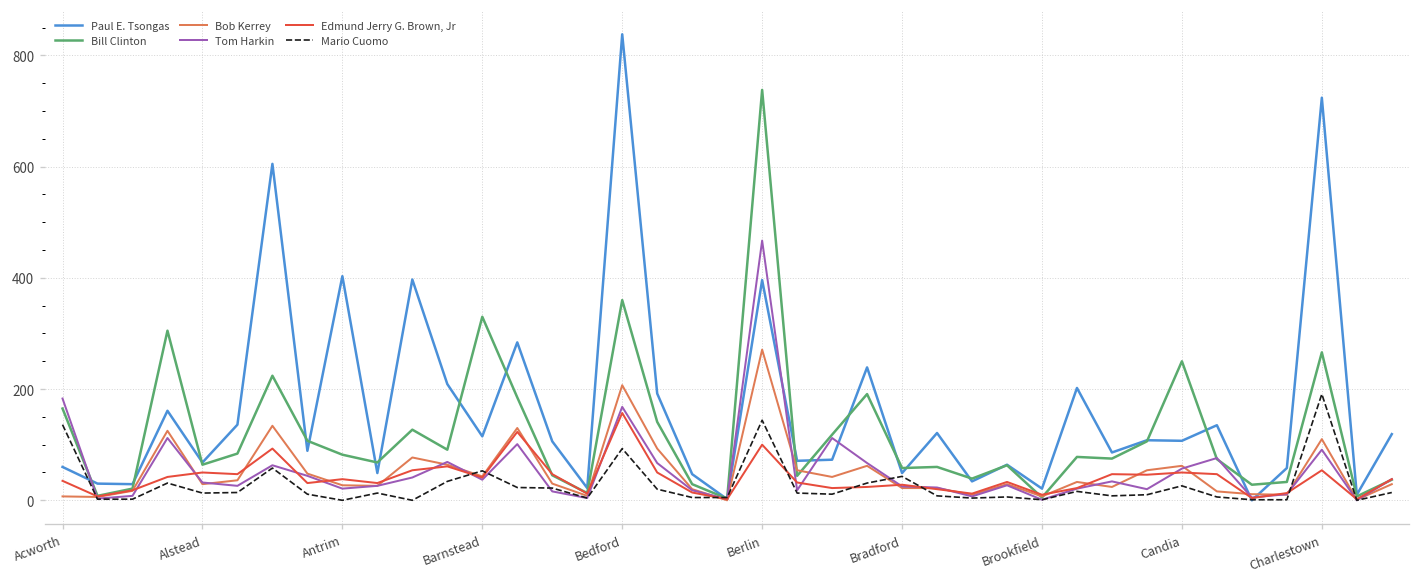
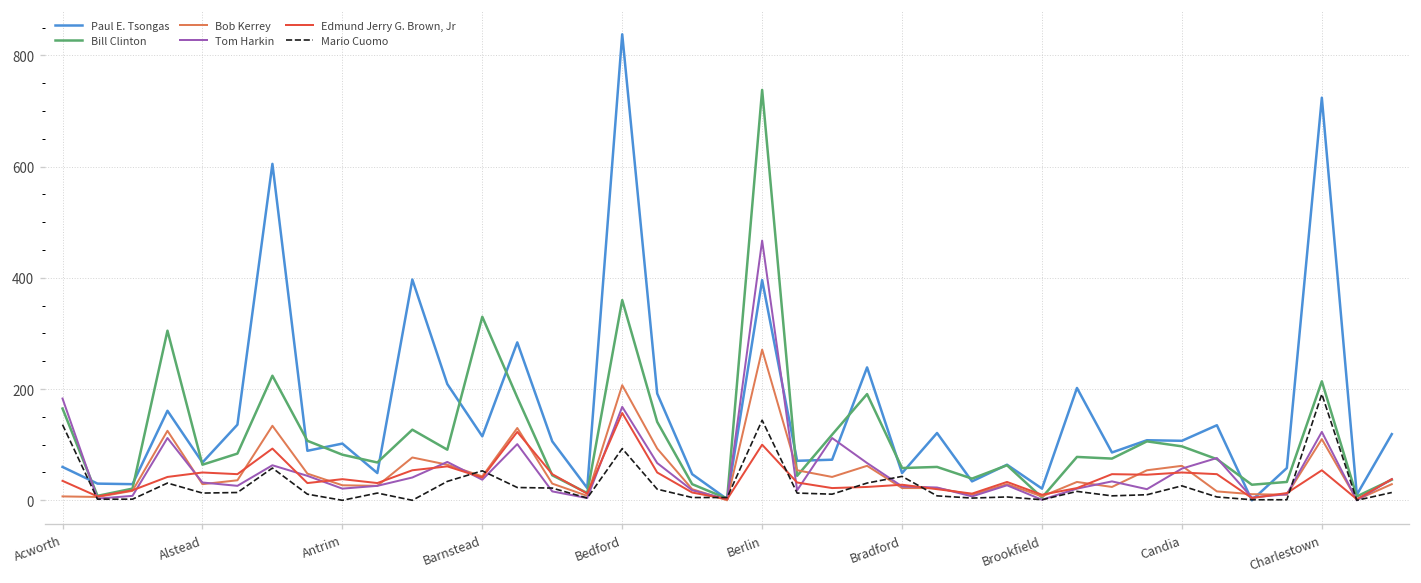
Paul E. Tsongas, Antrim: 400 -> 100
Bill Clinton, Candia: 250 -> 100
Bill Clinton, Charlestown: 270 -> 210
Tom Harkin, Charlestown: 90 -> 120
